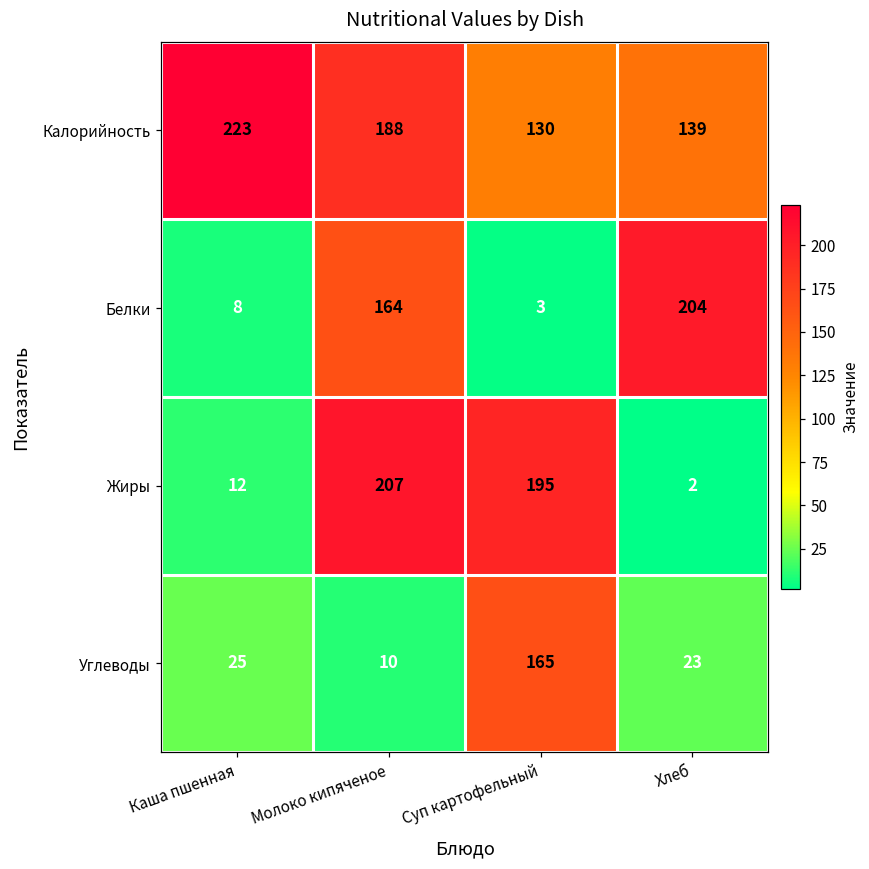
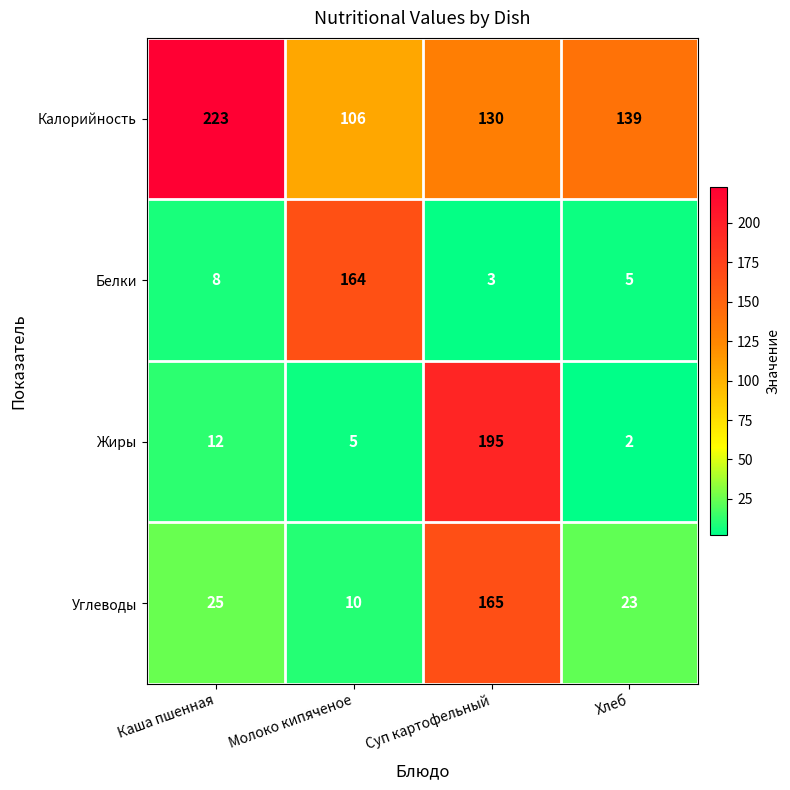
Калорийность, Молоко кипяченое: 188 -> 106
Белки, Хлеб: 204 -> 5
Жиры, Молоко кипяченое: 207 -> 5
